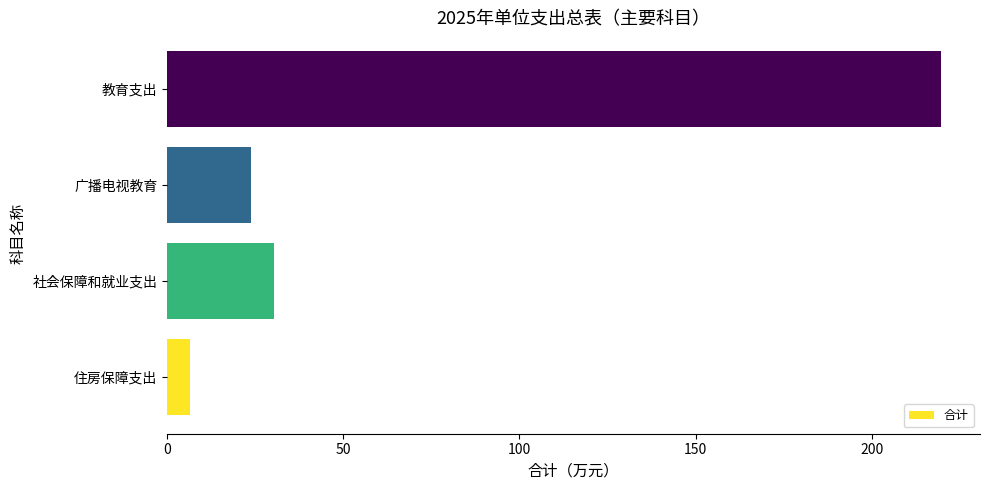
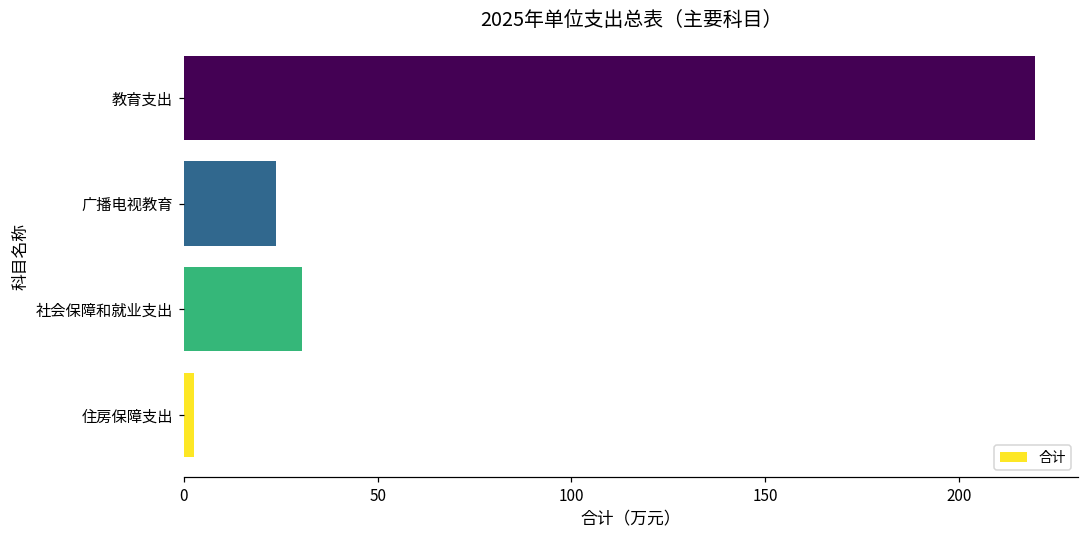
住房保障支出: 6 -> 3
